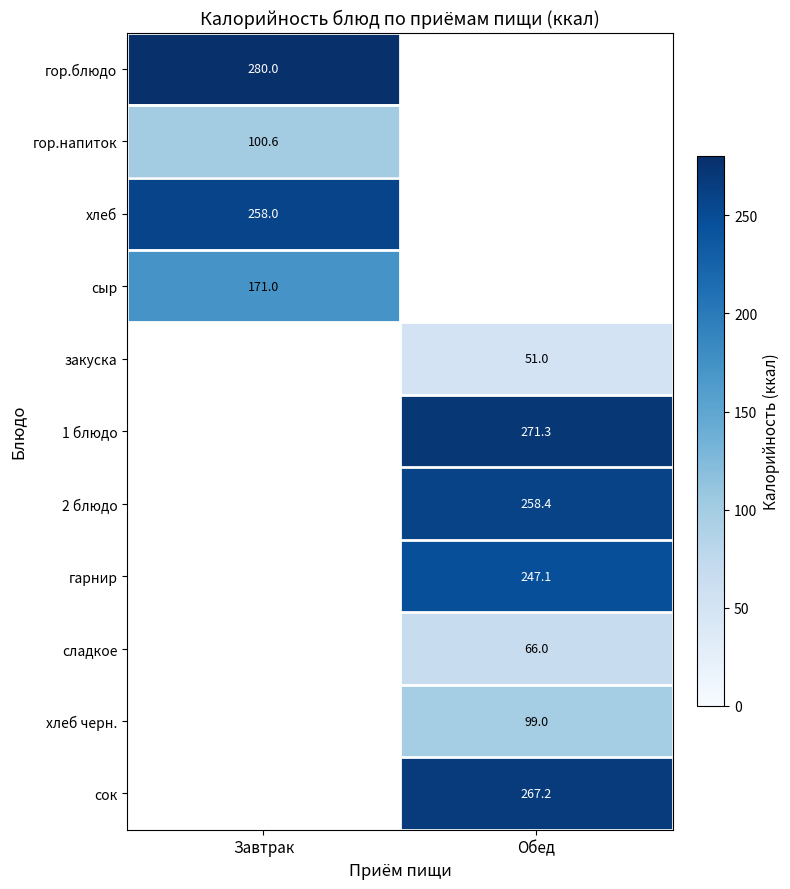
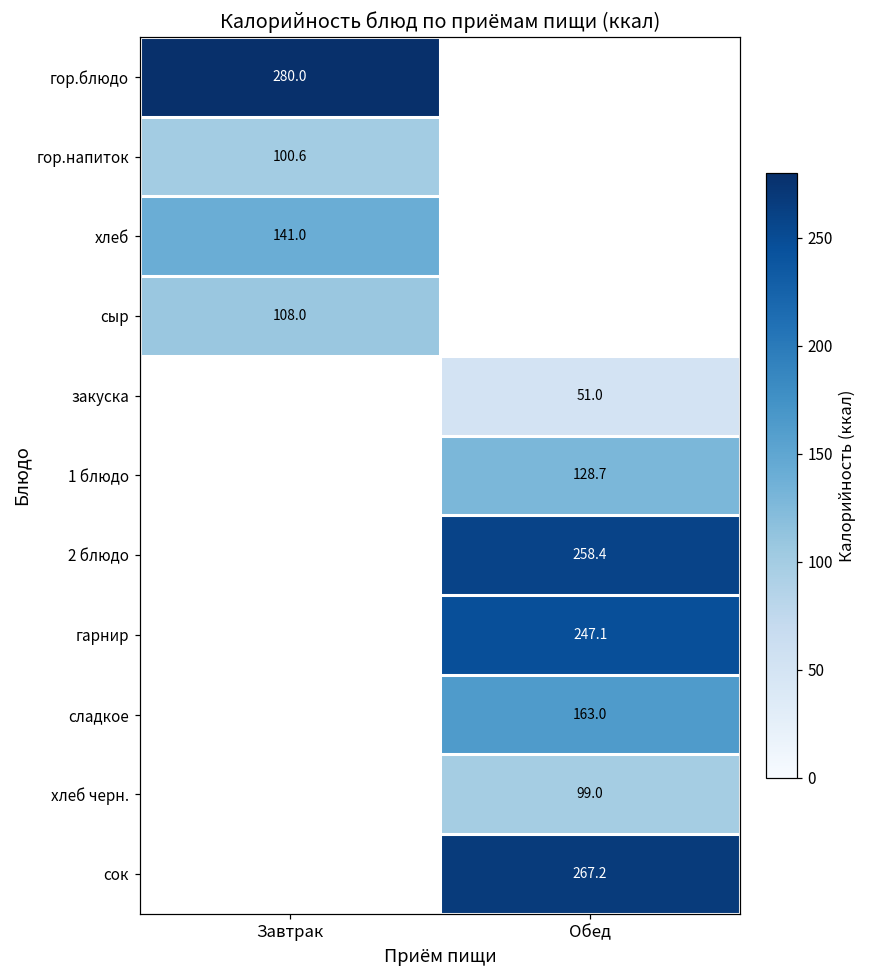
хлеб, Завтрак: 258.0 -> 141.0
сыр, Завтрак: 171.0 -> 108.0
1 блюдо, Обед: 271.3 -> 128.7
сладкое, Обед: 66.0 -> 163.0
